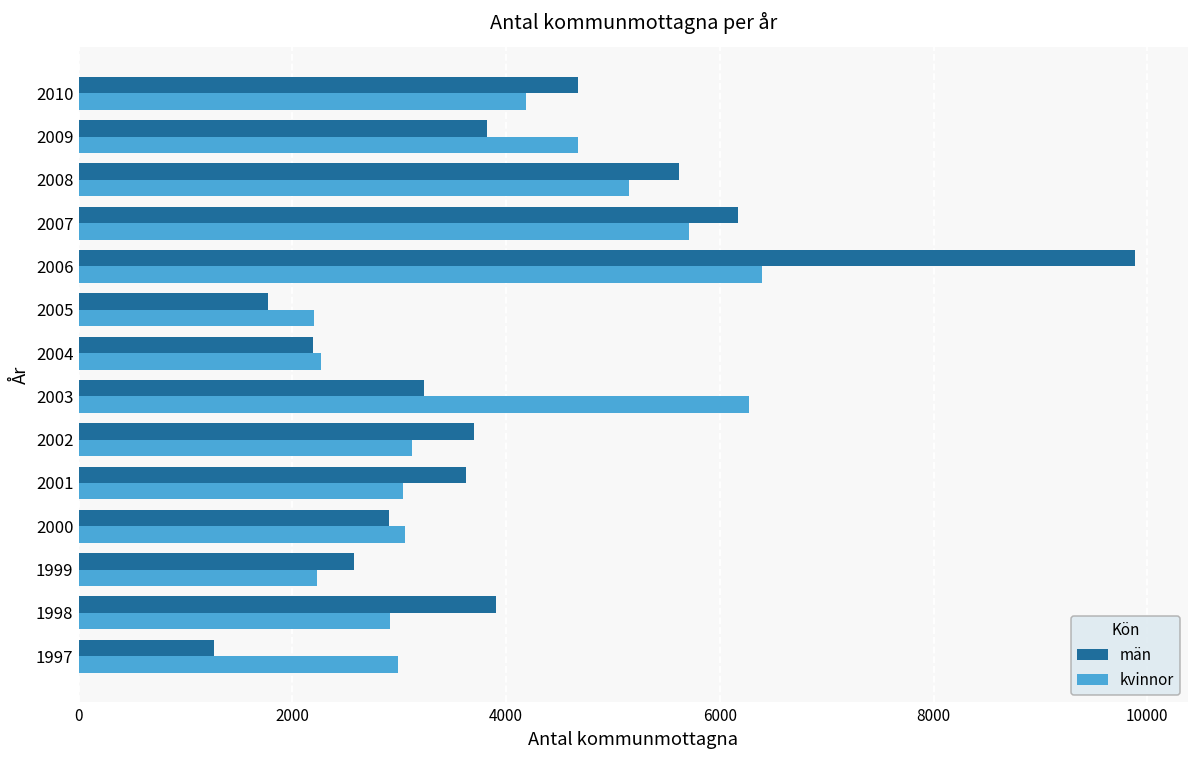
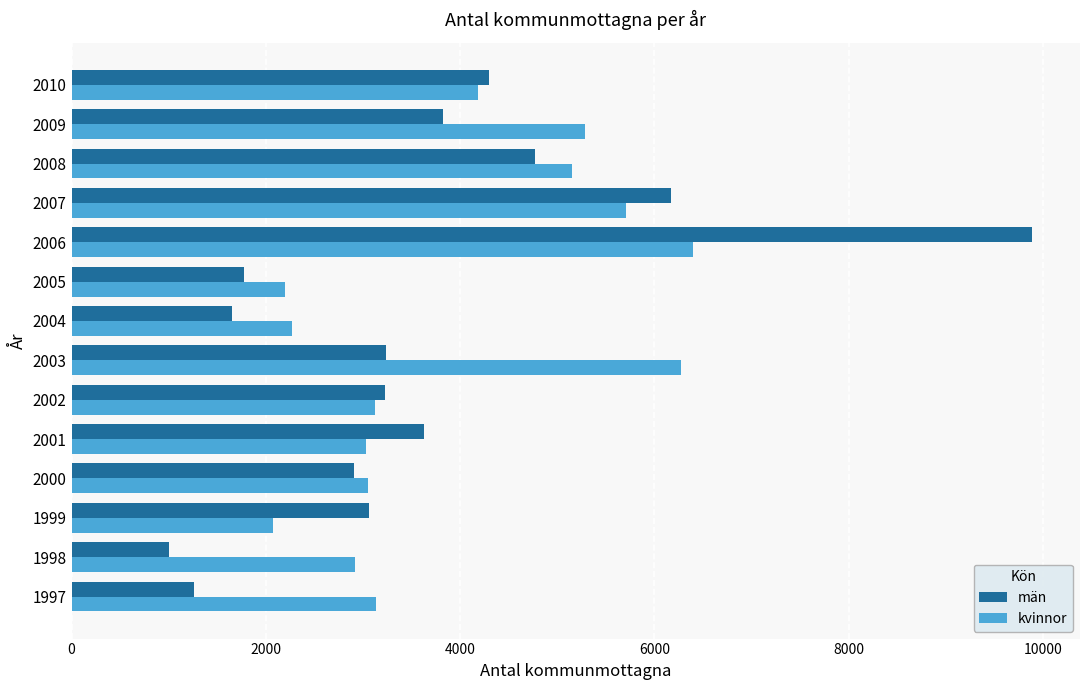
män, 2010: 4700 -> 4300
kvinnor, 2009: 4700 -> 5300
män, 2008: 5600 -> 4800
män, 2004: 2200 -> 1600
män, 2002: 3700 -> 3200
män, 1999: 2600 -> 3100
kvinnor, 1999: 2200 -> 2100
män, 1998: 3900 -> 1000
kvinnor, 1997: 3000 -> 3100
